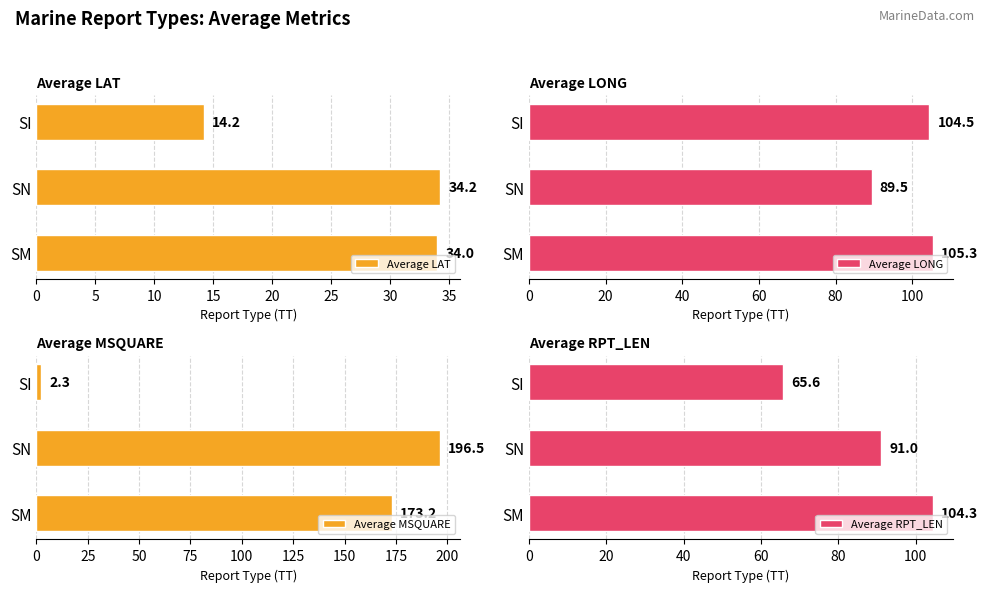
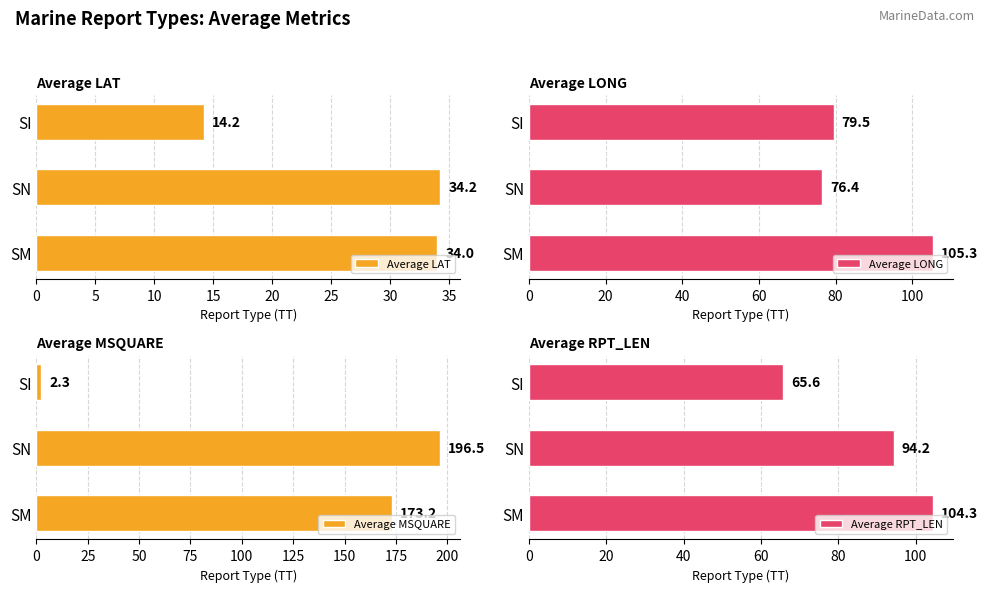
Average LONG, SI: 104.5 -> 79.5
Average LONG, SN: 89.5 -> 76.4
Average RPT_LEN, SN: 91.0 -> 94.2
